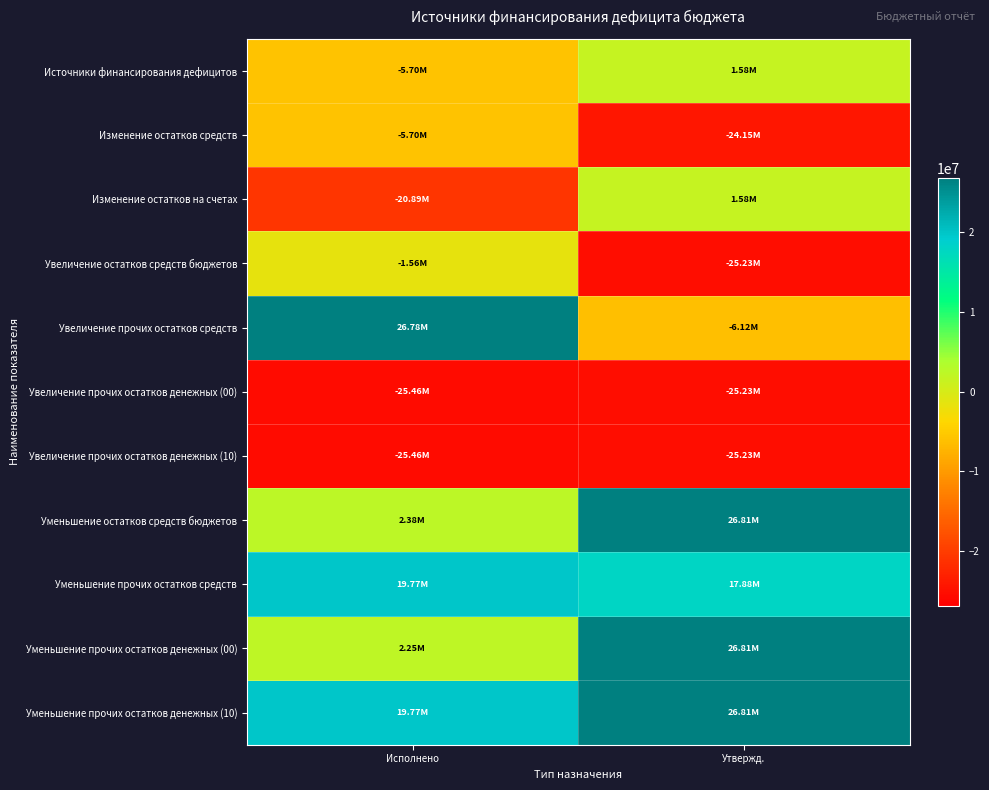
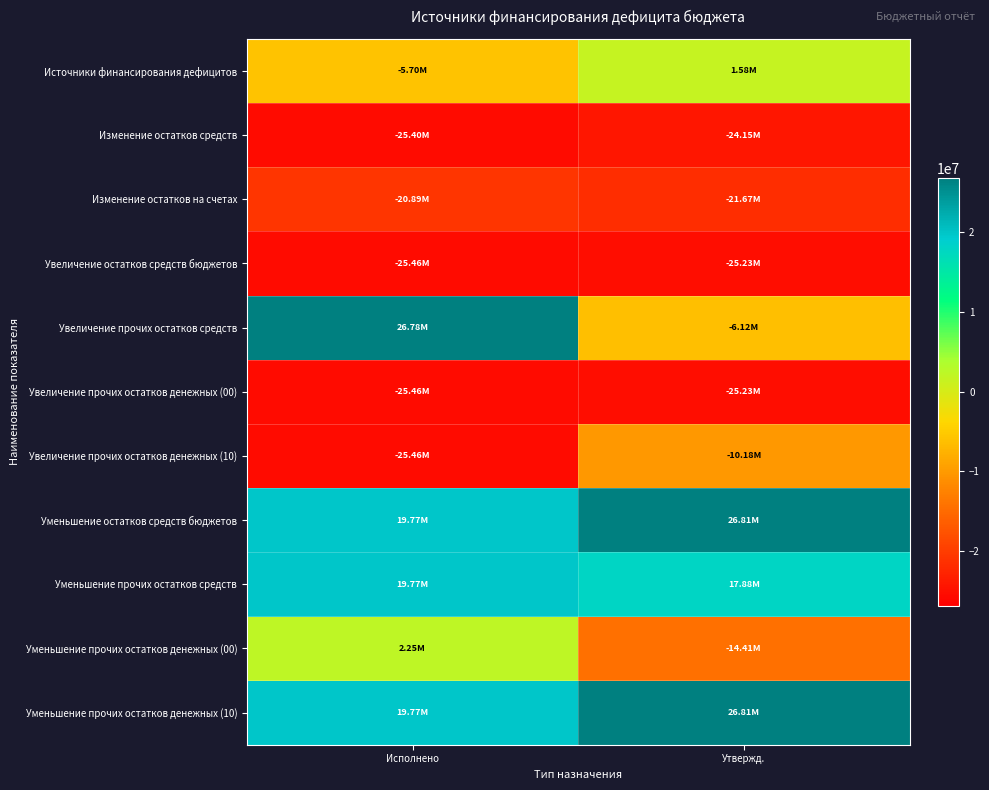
Изменение остатков средств, Исполнено: -5.70M -> -25.40M
Изменение остатков на счетах, Утвержд.: 1.58M -> -21.67M
Увеличение остатков средств бюджетов, Исполнено: -1.56M -> -25.46M
Увеличение прочих остатков денежных (10), Утвержд.: -25.23M -> -10.18M
Уменьшение остатков средств бюджетов, Исполнено: 2.38M -> 19.77M
Уменьшение прочих остатков денежных (00), Утвержд.: 26.81M -> -14.41M
